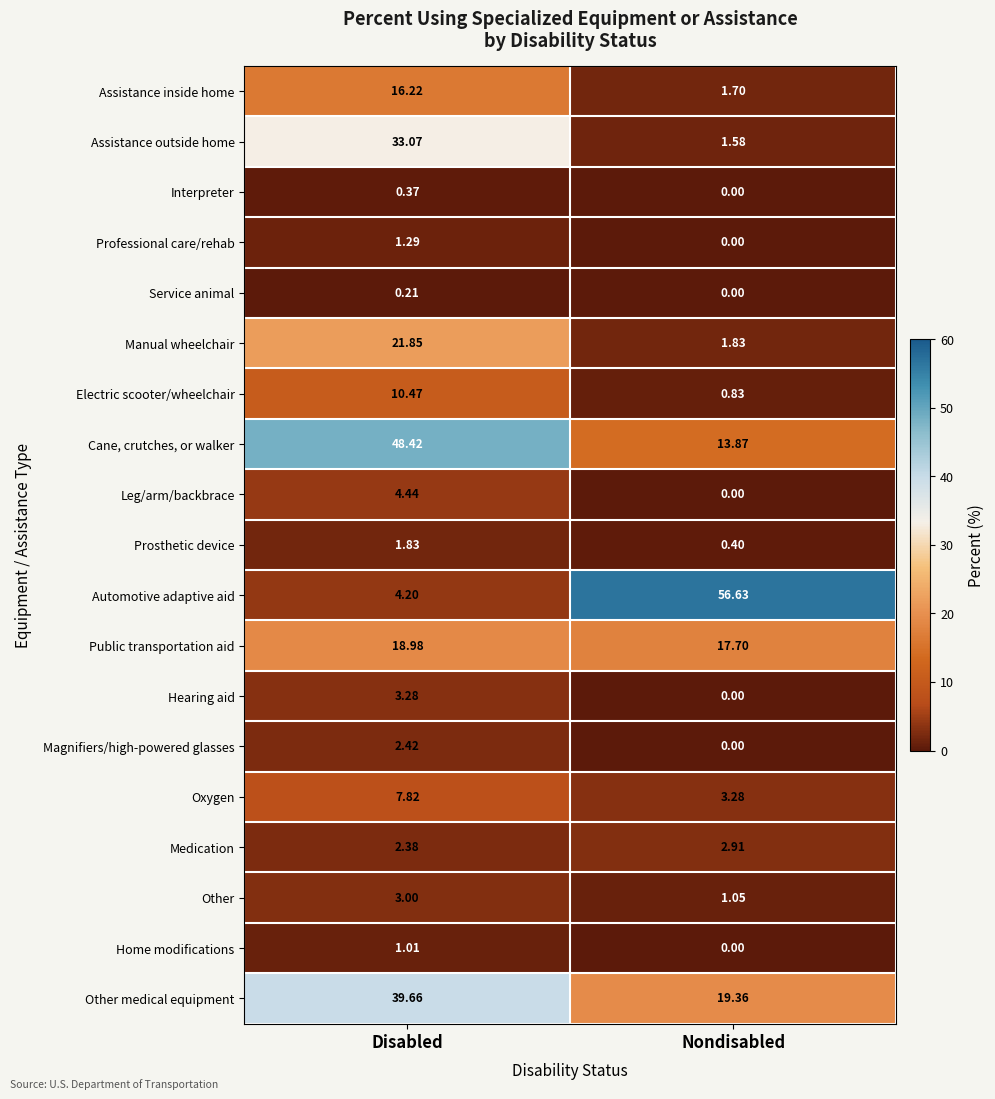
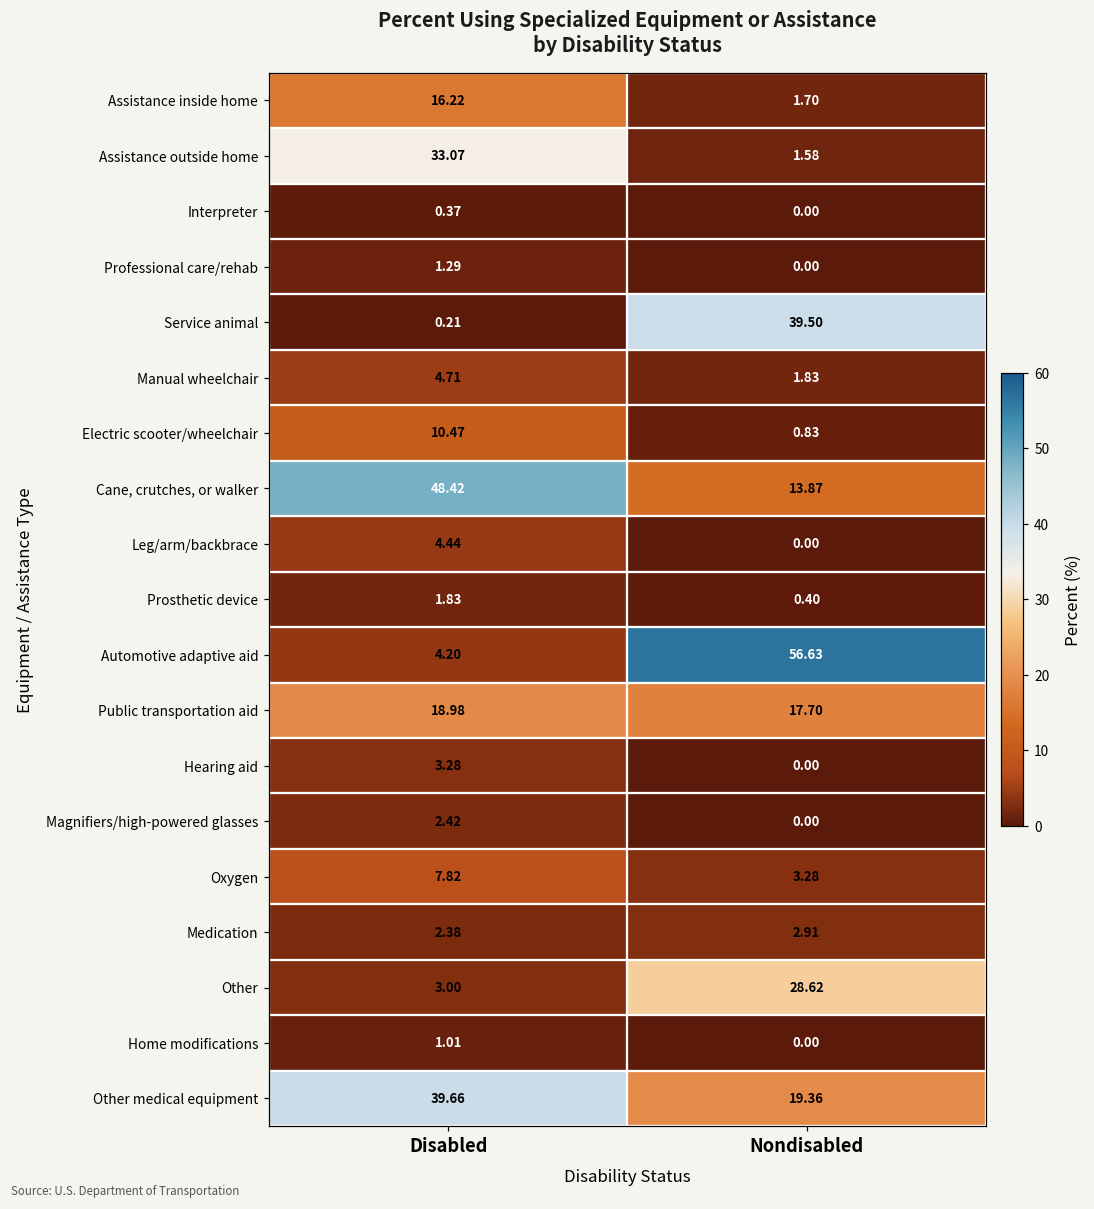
Service animal, Nondisabled: 0.00 -> 39.50
Manual wheelchair, Disabled: 21.85 -> 4.71
Other, Nondisabled: 1.05 -> 28.62
